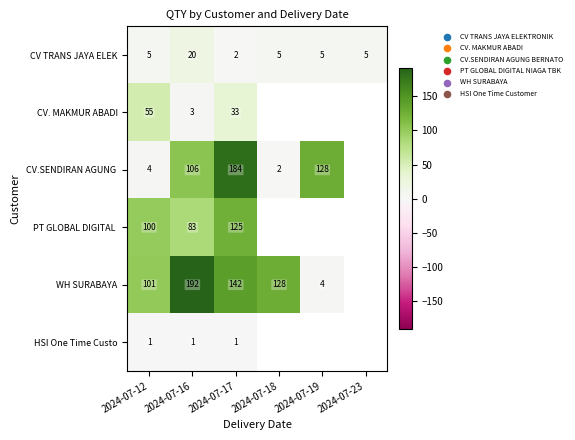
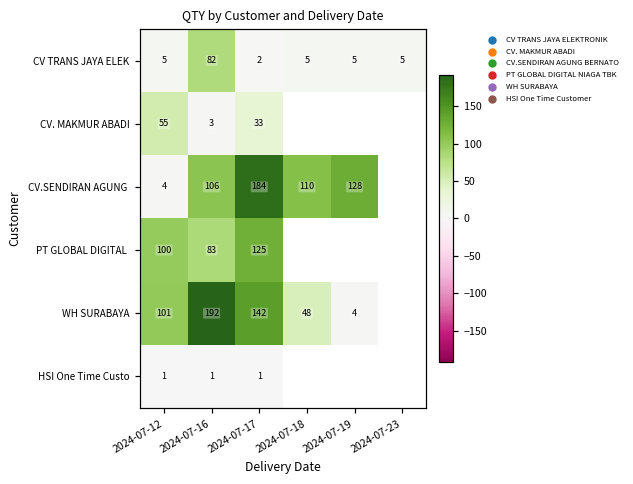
CV TRANS JAYA ELEK, 2024-07-16: 20 -> 82
CV.SENDIRAN AGUNG, 2024-07-18: 2 -> 110
WH SURABAYA, 2024-07-18: 128 -> 48
